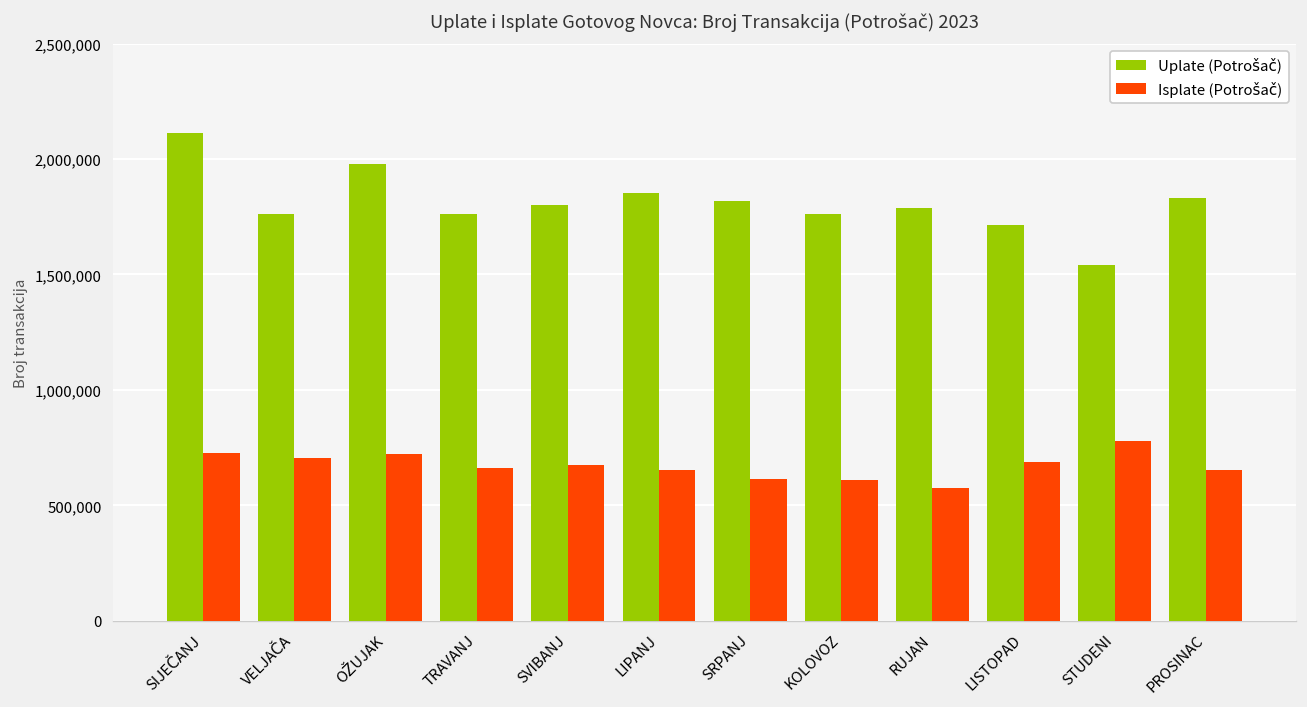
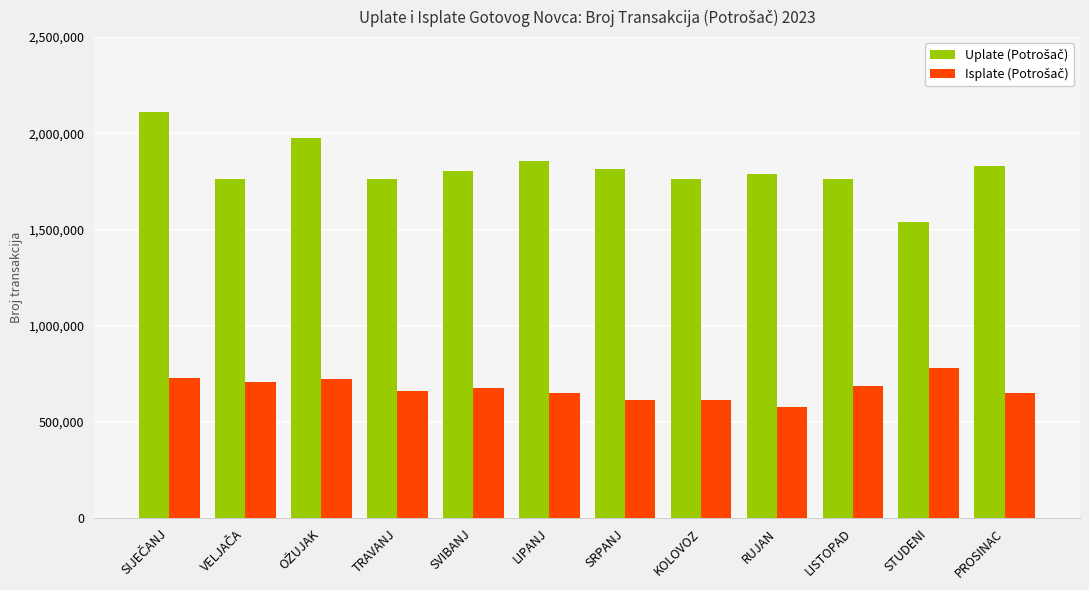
Uplate (Potrošač), LISTOPAD: 1,710,000 -> 1,760,000
